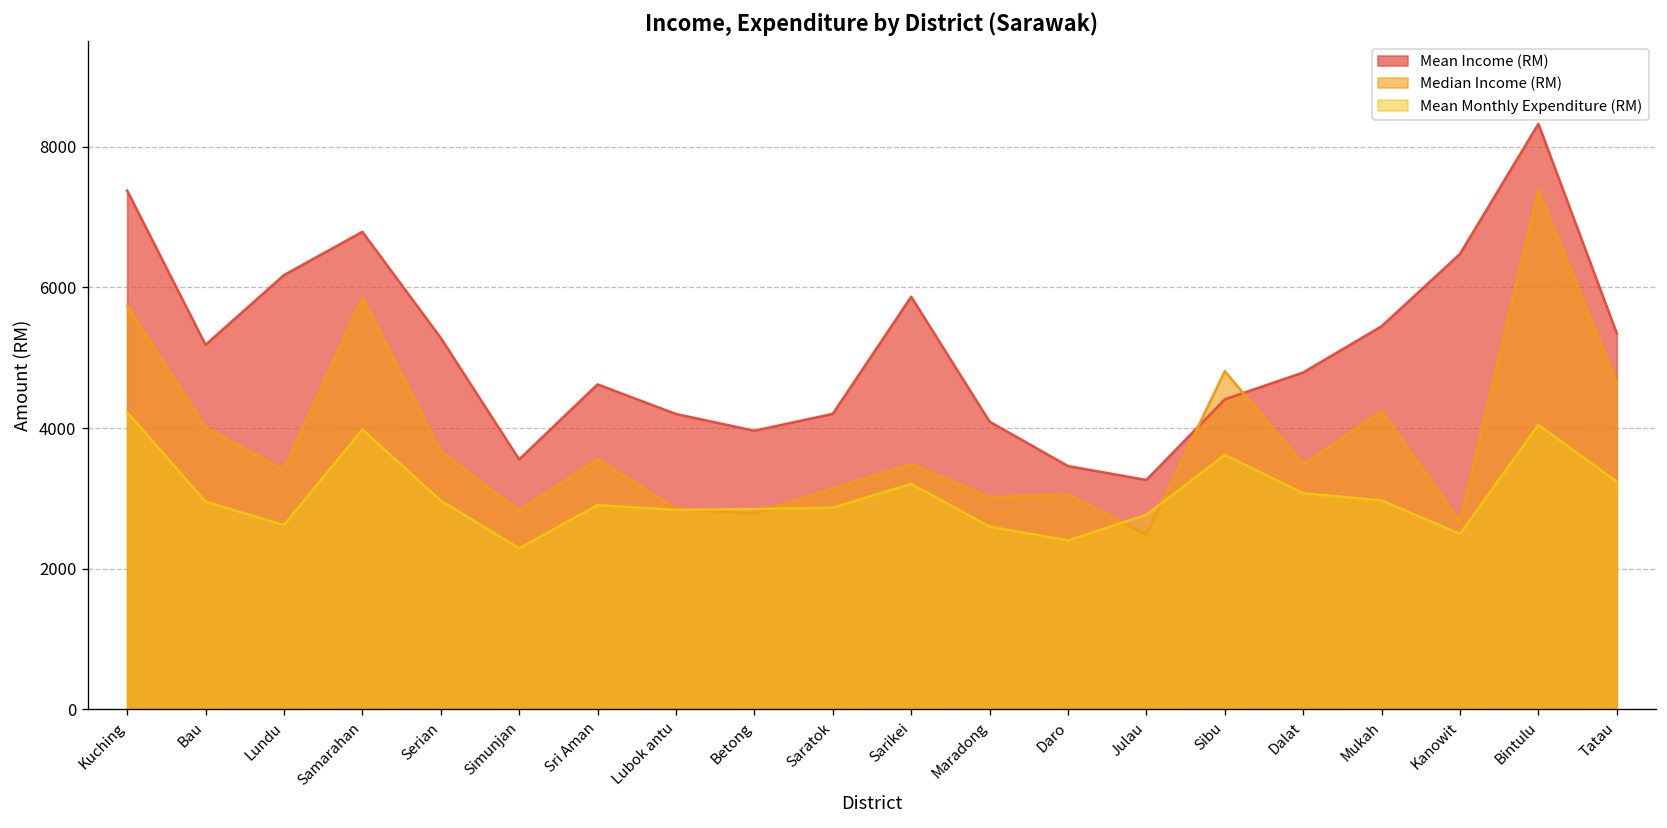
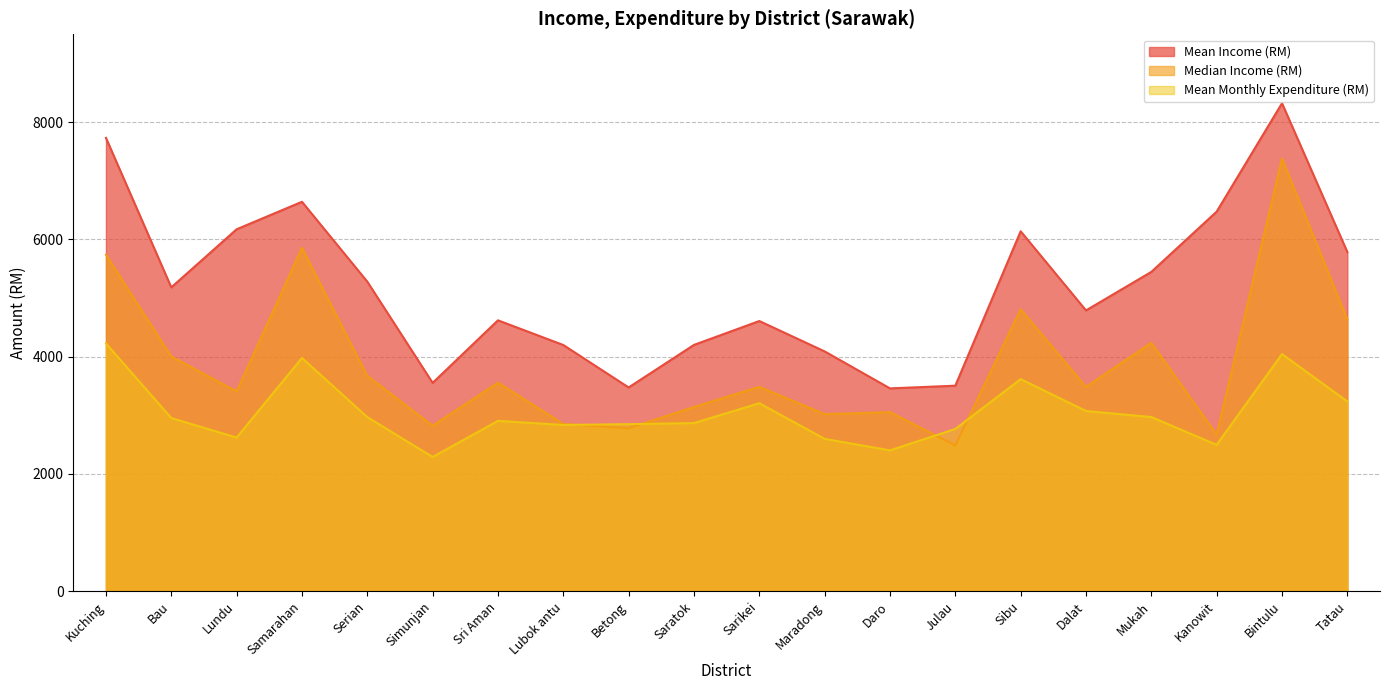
Mean Income (RM), Kuching: 7400 -> 7700
Mean Income (RM), Samarahan: 6800 -> 6600
Mean Income (RM), Betong: 4000 -> 3500
Mean Income (RM), Sarikei: 5900 -> 4600
Mean Income (RM), Julau: 3300 -> 3500
Mean Income (RM), Sibu: 4400 -> 6100
Mean Income (RM), Tatau: 5300 -> 5800
